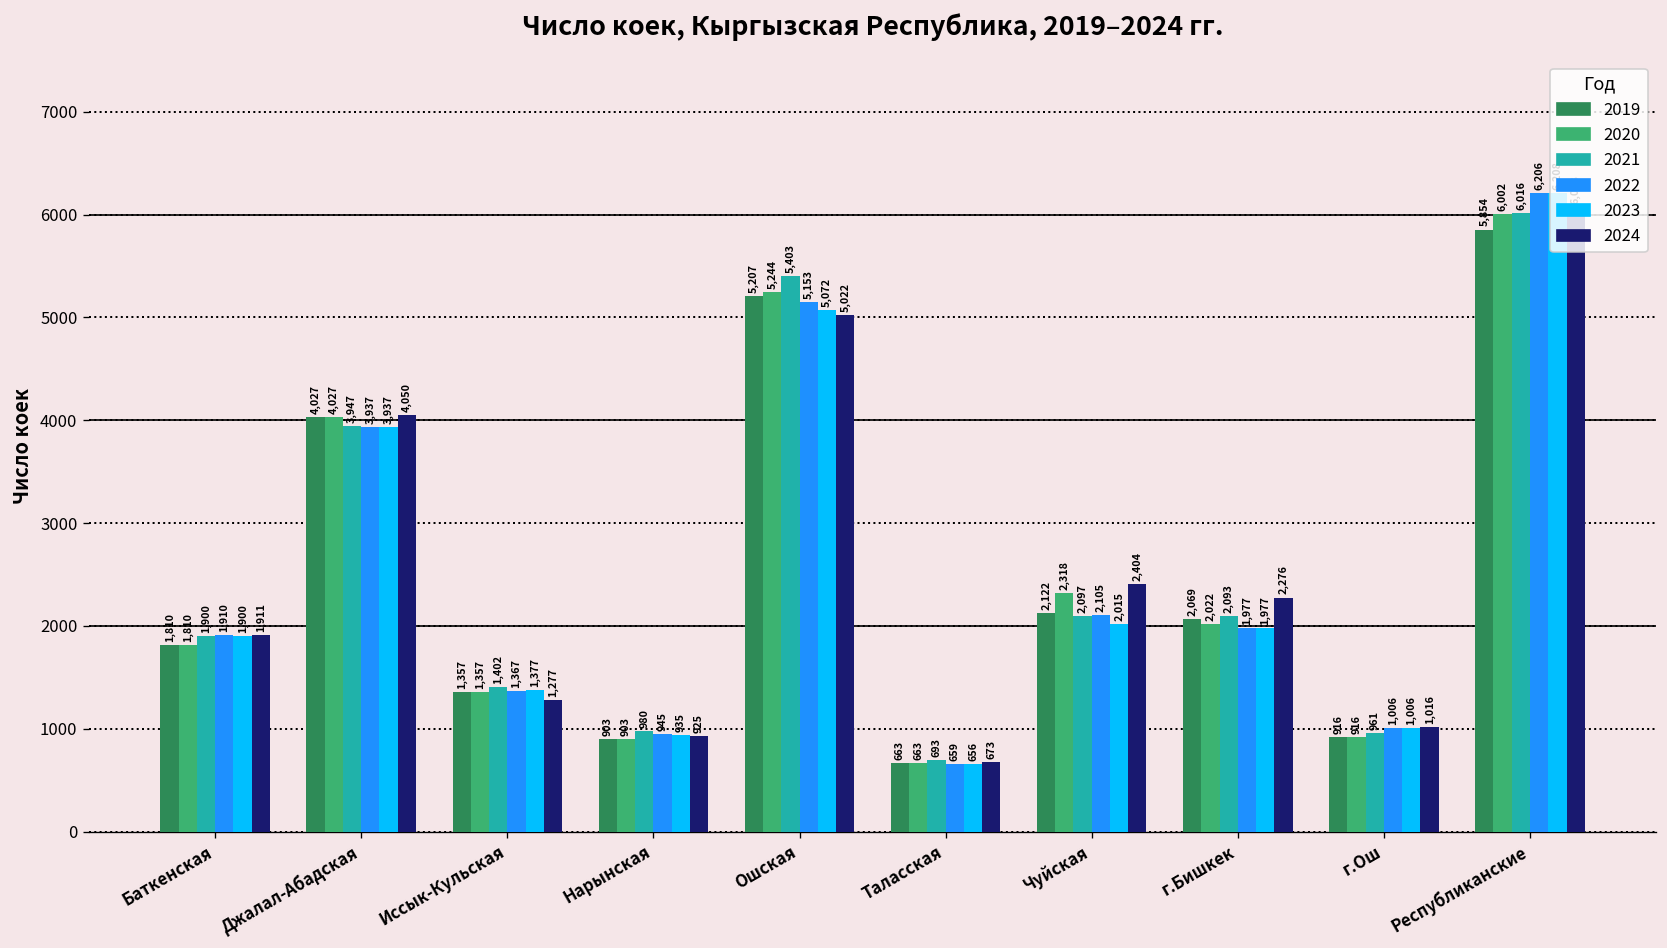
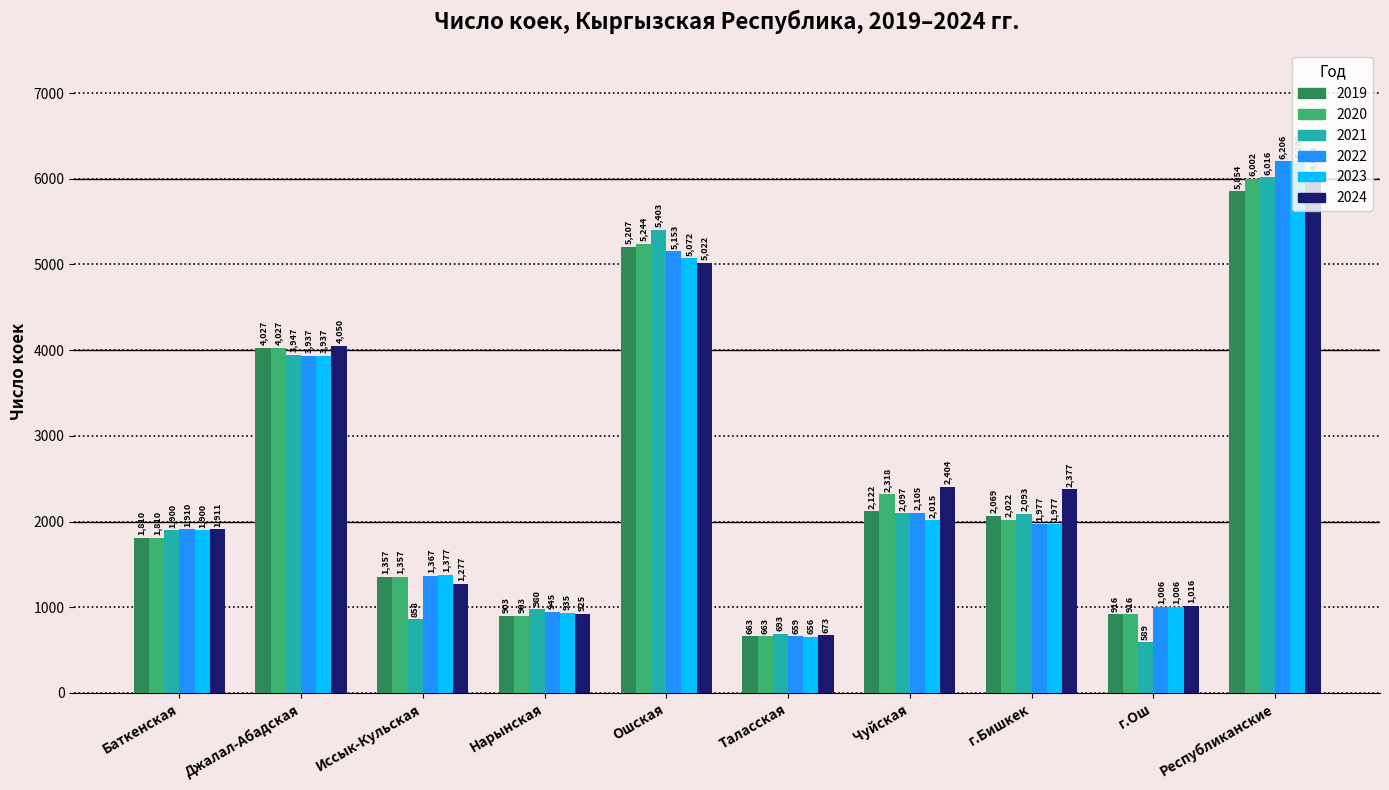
2021, Иссык-Кульская: 1,402 -> 858
2024, г.Бишкек: 2,276 -> 2,377
2021, г.Ош: 961 -> 589
